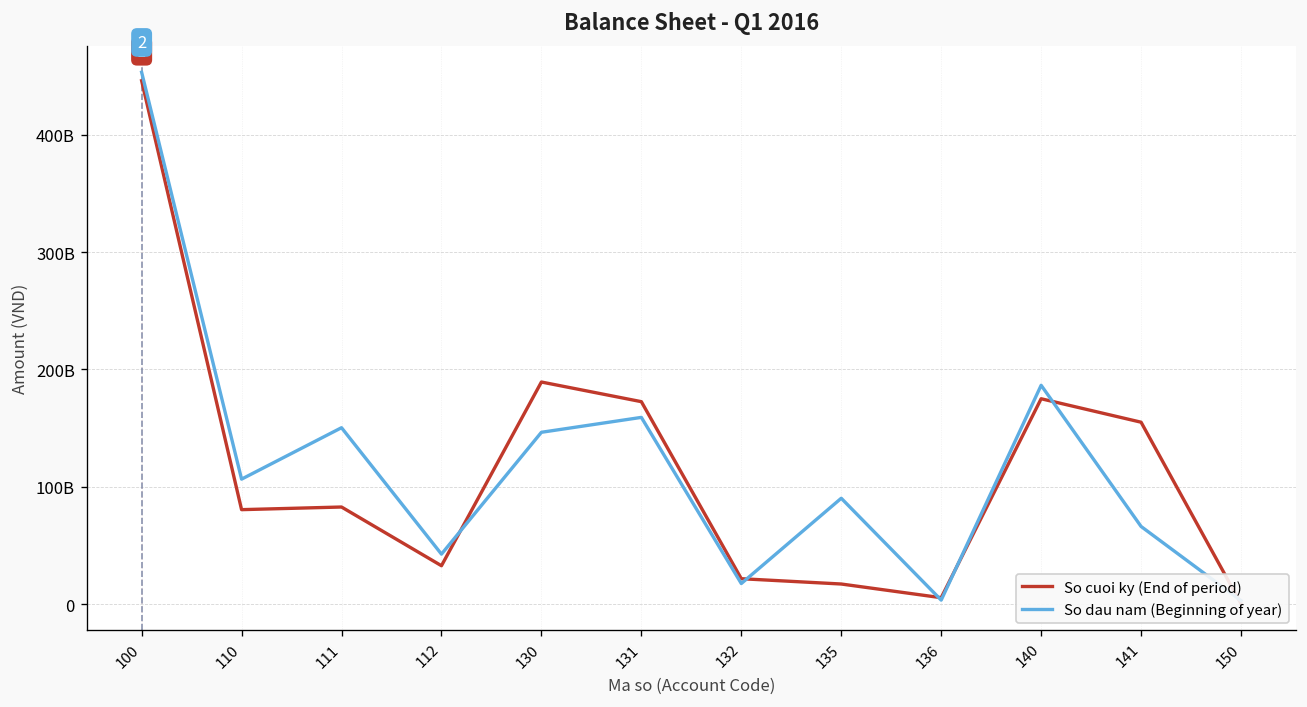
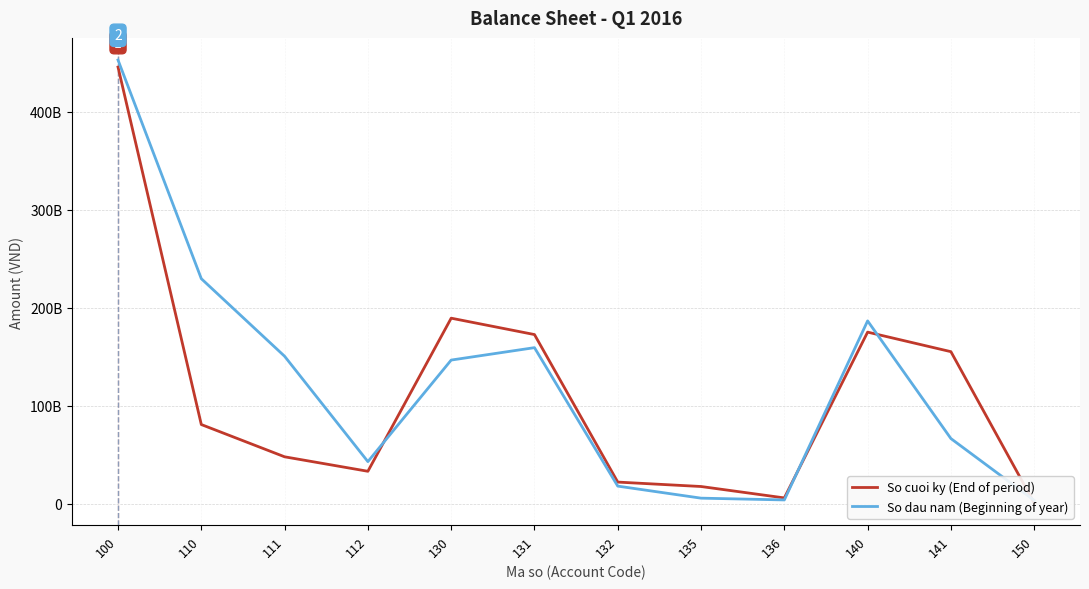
So dau nam (Beginning of year), 110: 110000000000 -> 230000000000
So cuoi ky (End of period), 111: 80000000000 -> 50000000000
So dau nam (Beginning of year), 135: 90000000000 -> 10000000000
